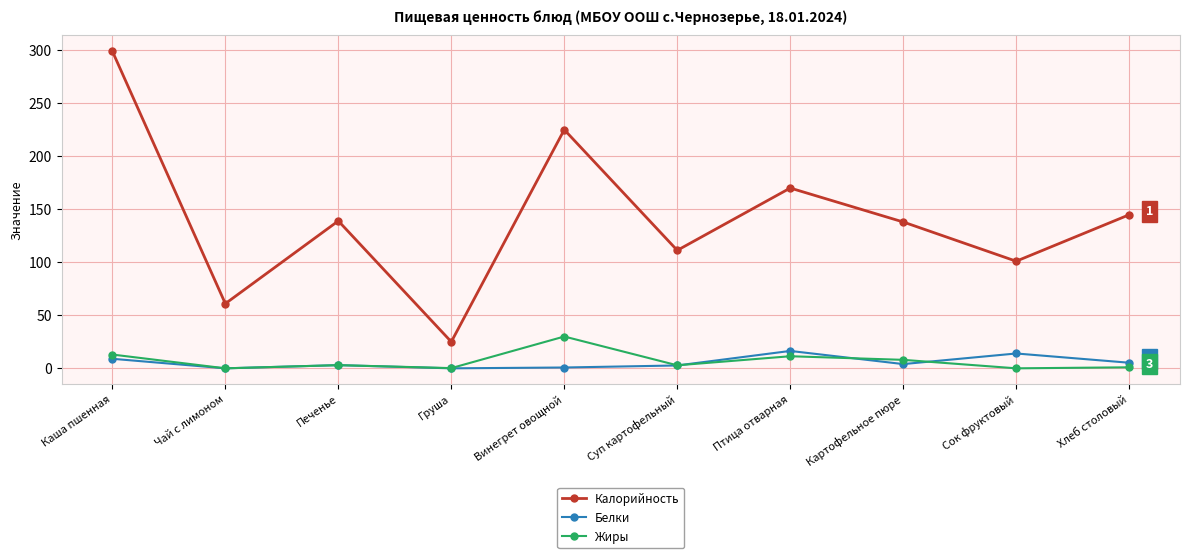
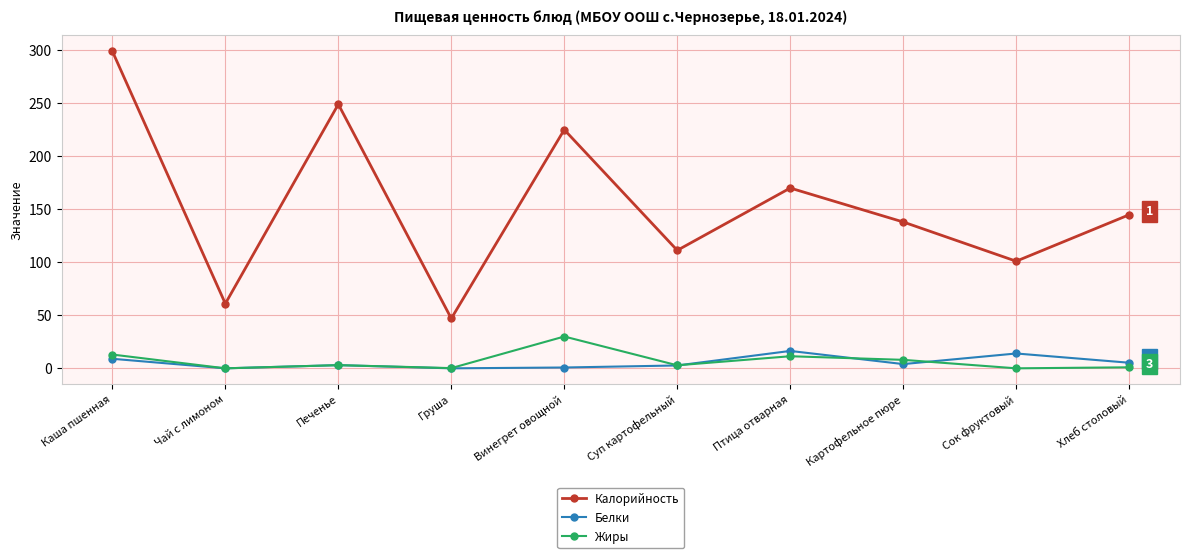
Калорийность, Печенье: 139 -> 249
Калорийность, Груша: 25 -> 47
